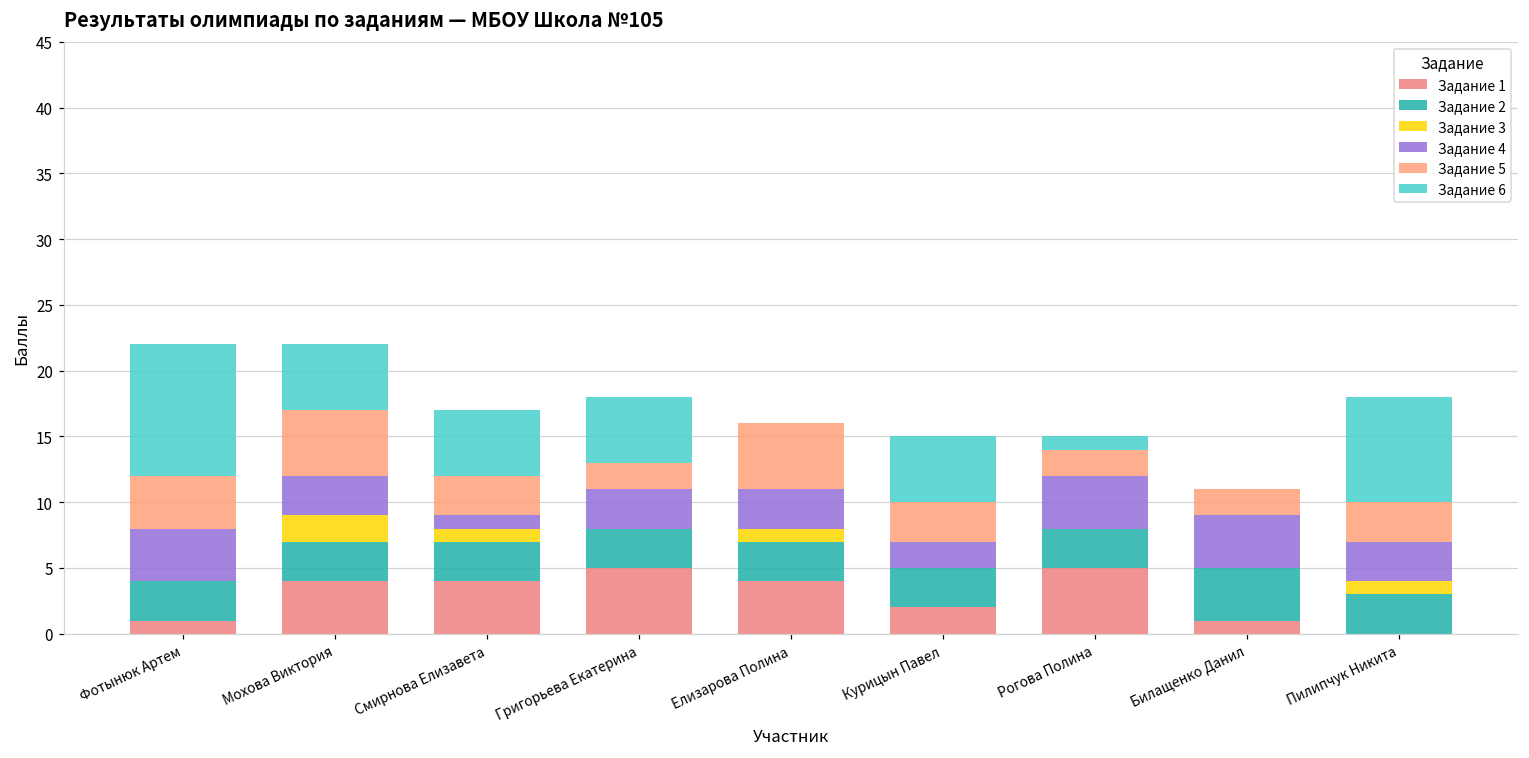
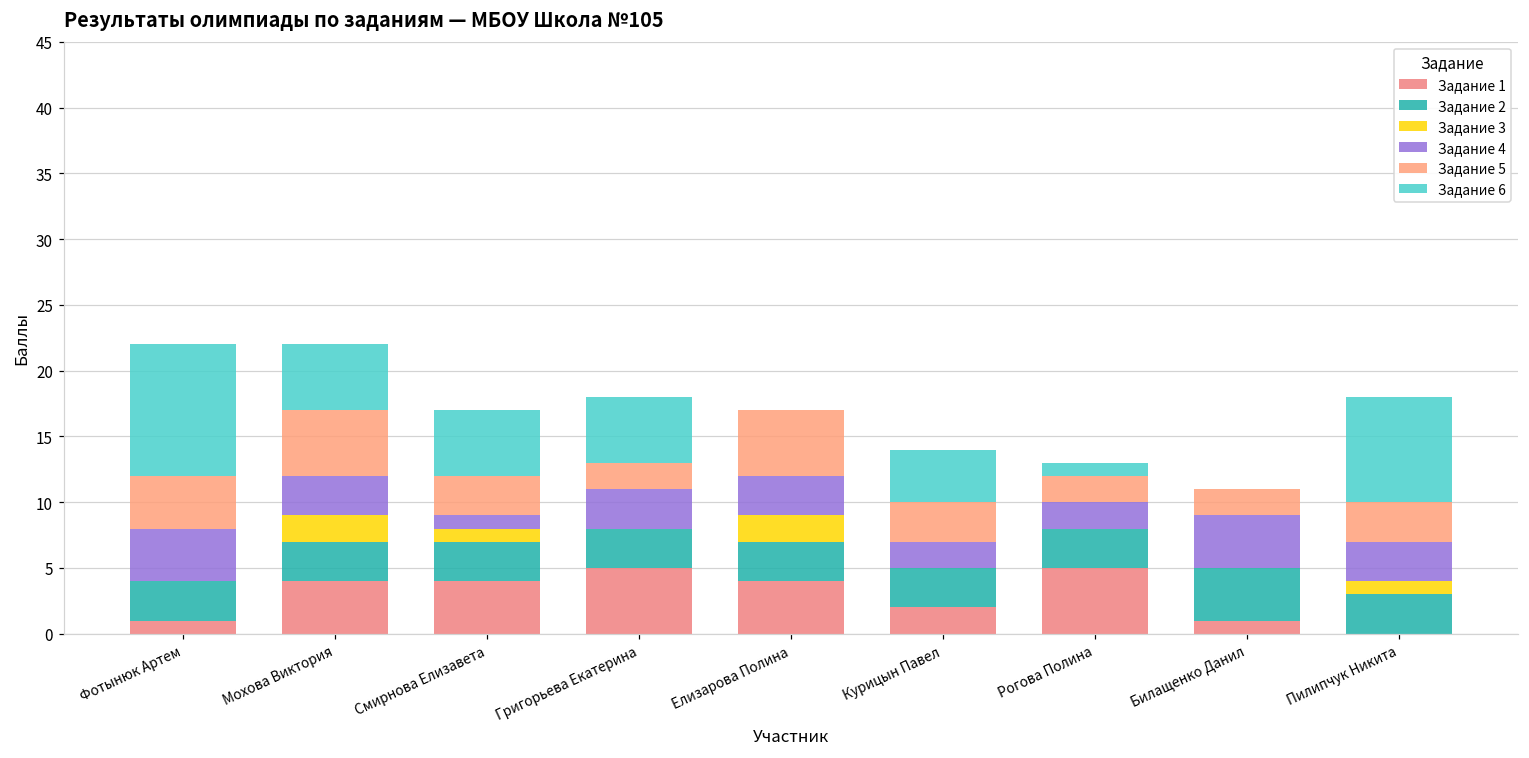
Задание 3, Елизарова Полина: 1 -> 2
Задание 6, Курицын Павел: 5 -> 4
Задание 4, Рогова Полина: 4 -> 2
